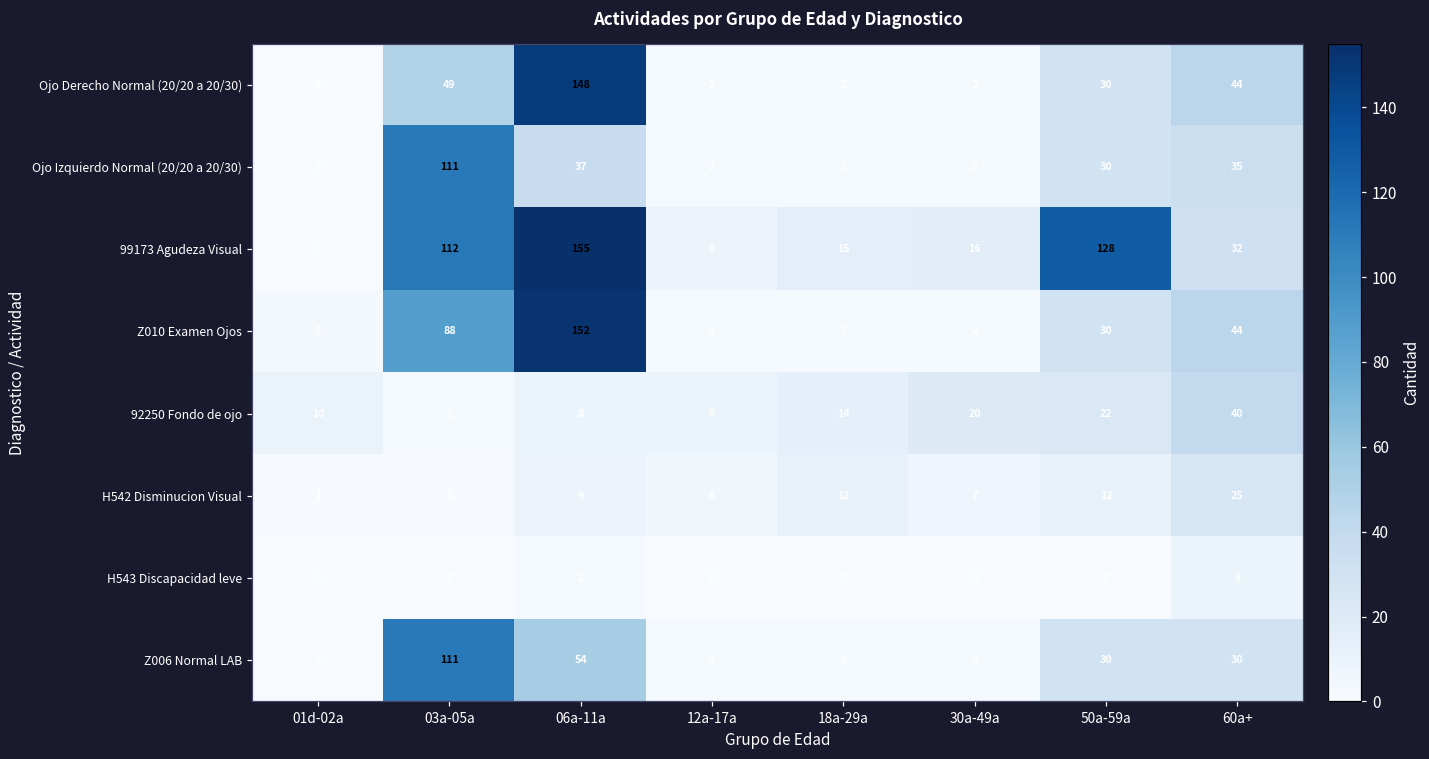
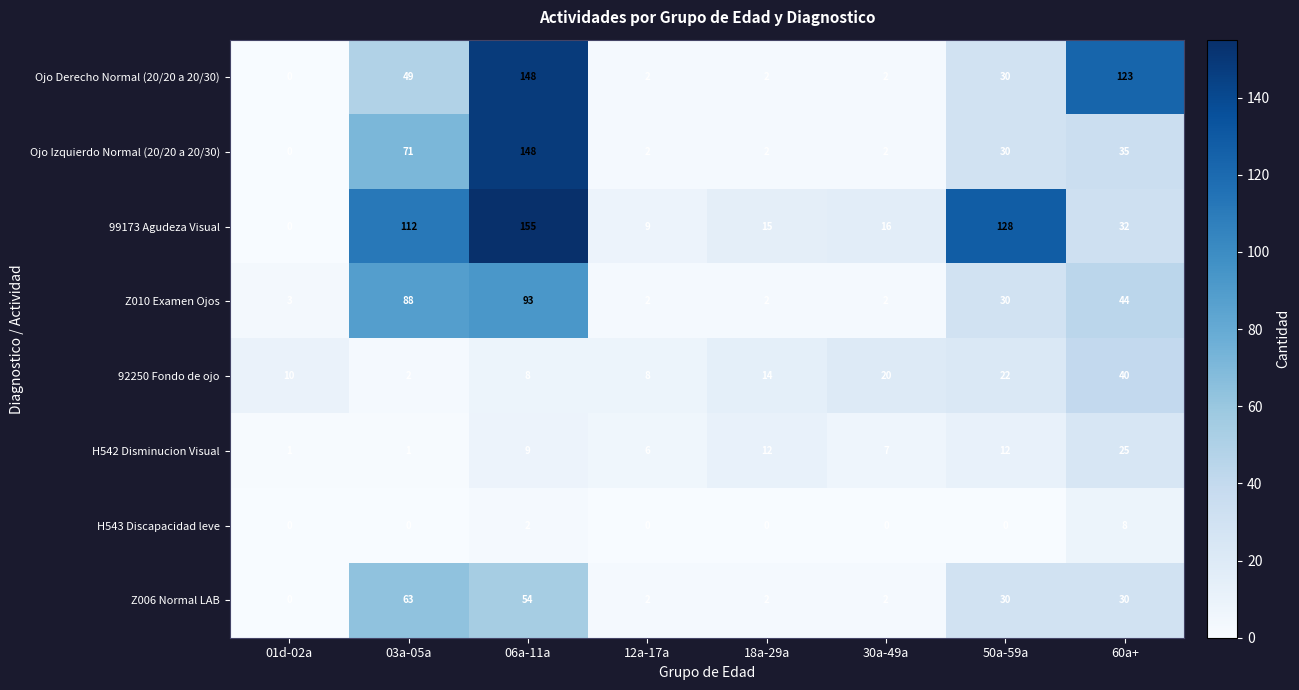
Ojo Derecho Normal (20/20 a 20/30), 60a+: 44 -> 123
Ojo Izquierdo Normal (20/20 a 20/30), 03a-05a: 111 -> 71
Ojo Izquierdo Normal (20/20 a 20/30), 06a-11a: 37 -> 148
Z010 Examen Ojos, 06a-11a: 152 -> 93
Z006 Normal LAB, 03a-05a: 111 -> 63
